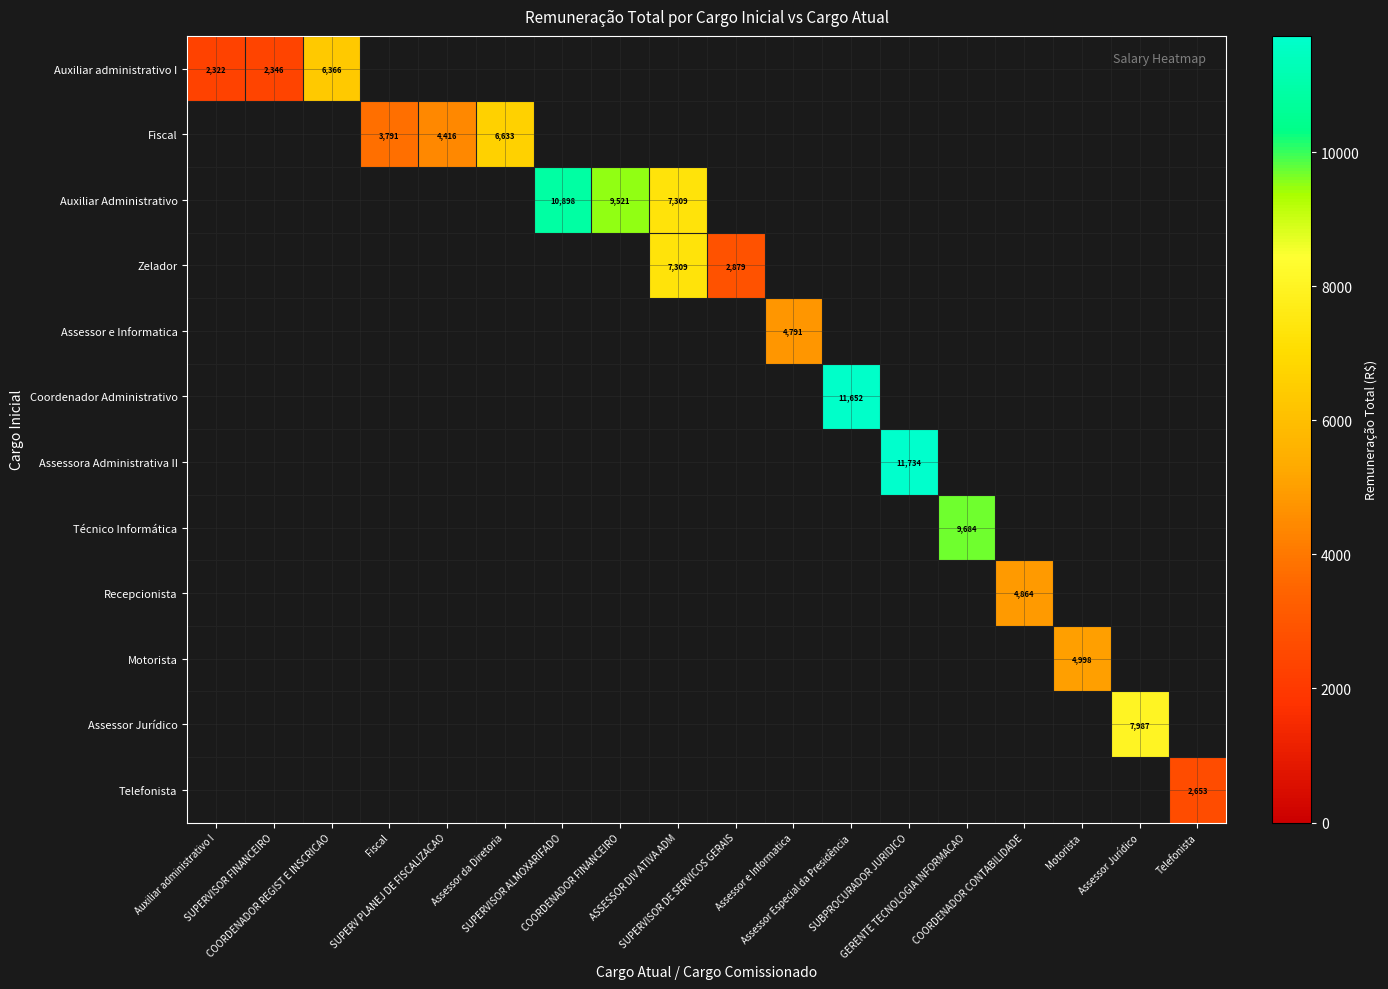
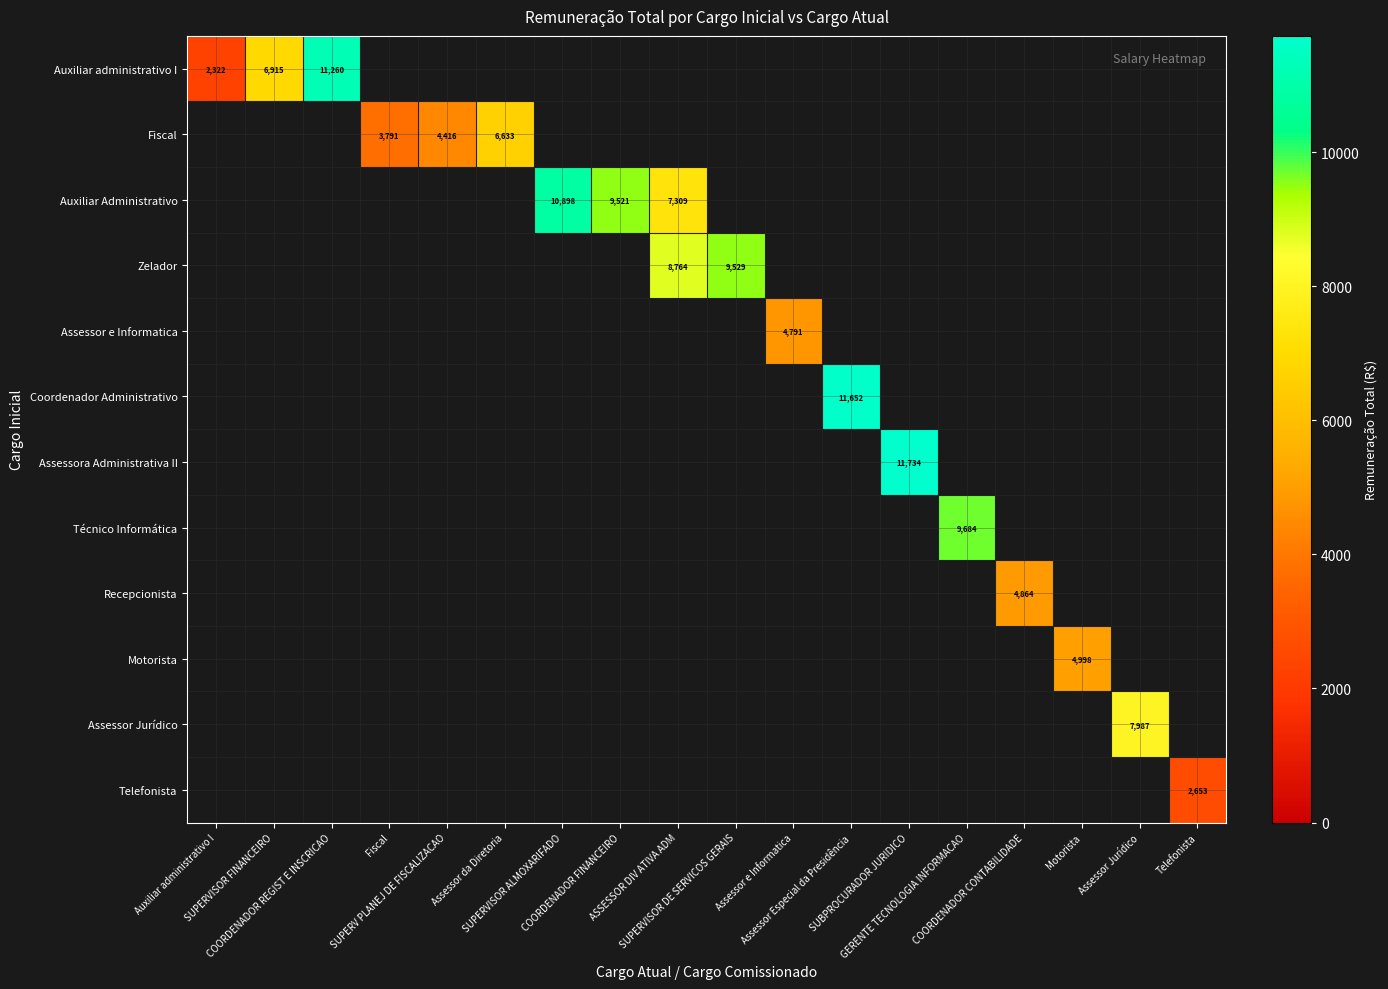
Auxiliar administrativo I, SUPERVISOR FINANCEIRO: 2,346 -> 6,915
Auxiliar administrativo I, COORDENADOR REGIST E INSCRICAO: 6,366 -> 11,260
Zelador, ASSESSOR DIV ATIVA ADM: 7,309 -> 8,764
Zelador, SUPERVISOR DE SERVICOS GERAIS: 2,879 -> 9,529
